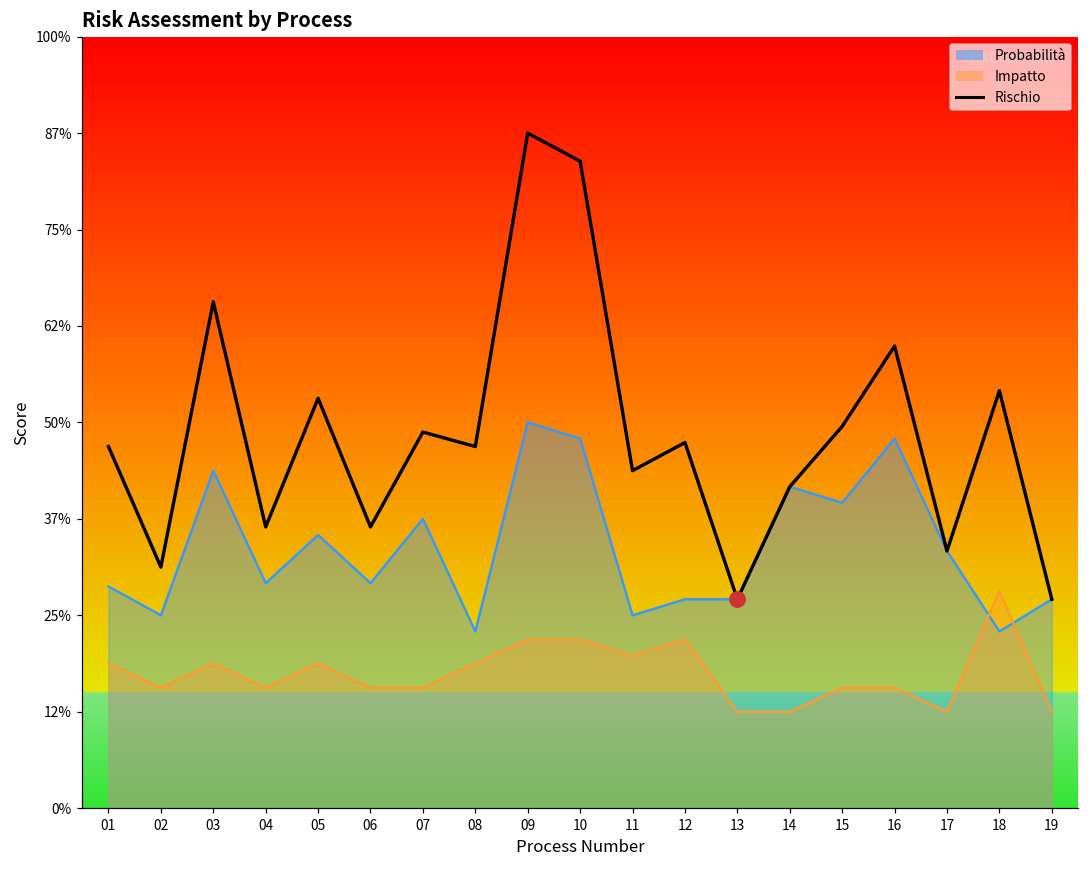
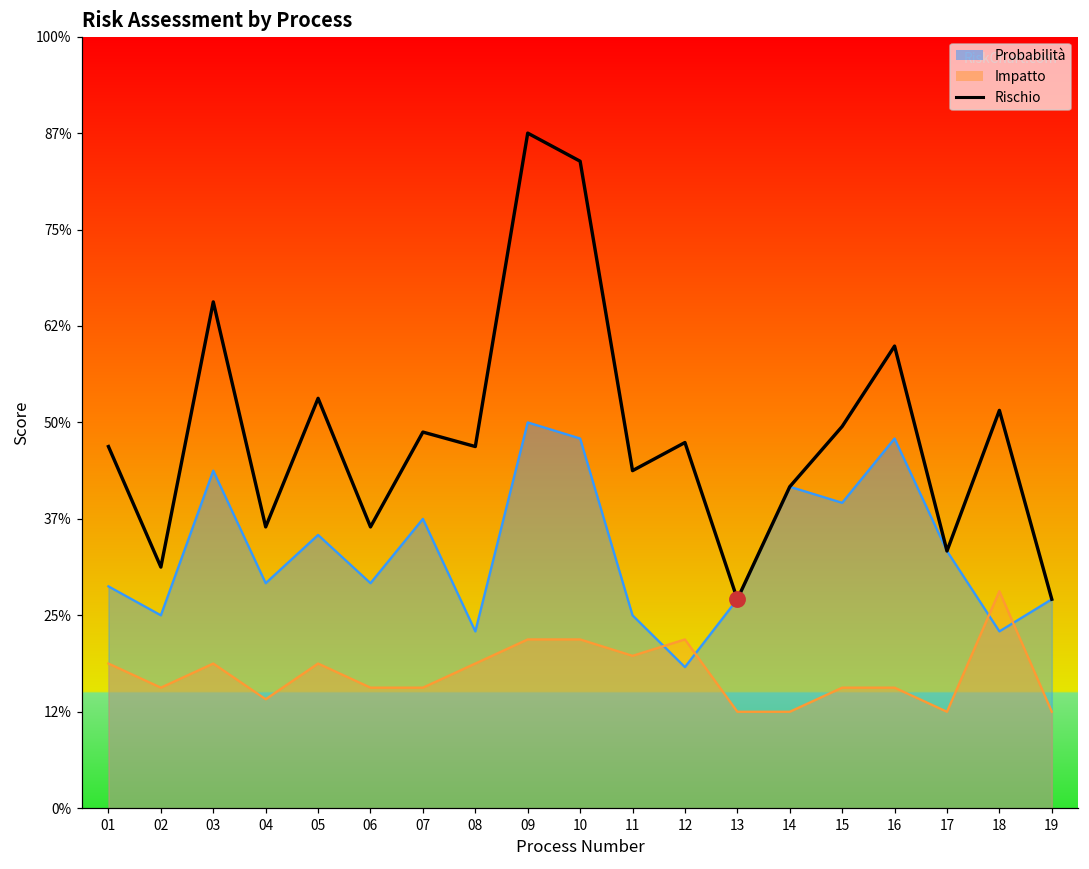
Impatto, 04: 16% -> 14%
Probabilità, 12: 27% -> 18%
Rischio, 18: 54% -> 52%
